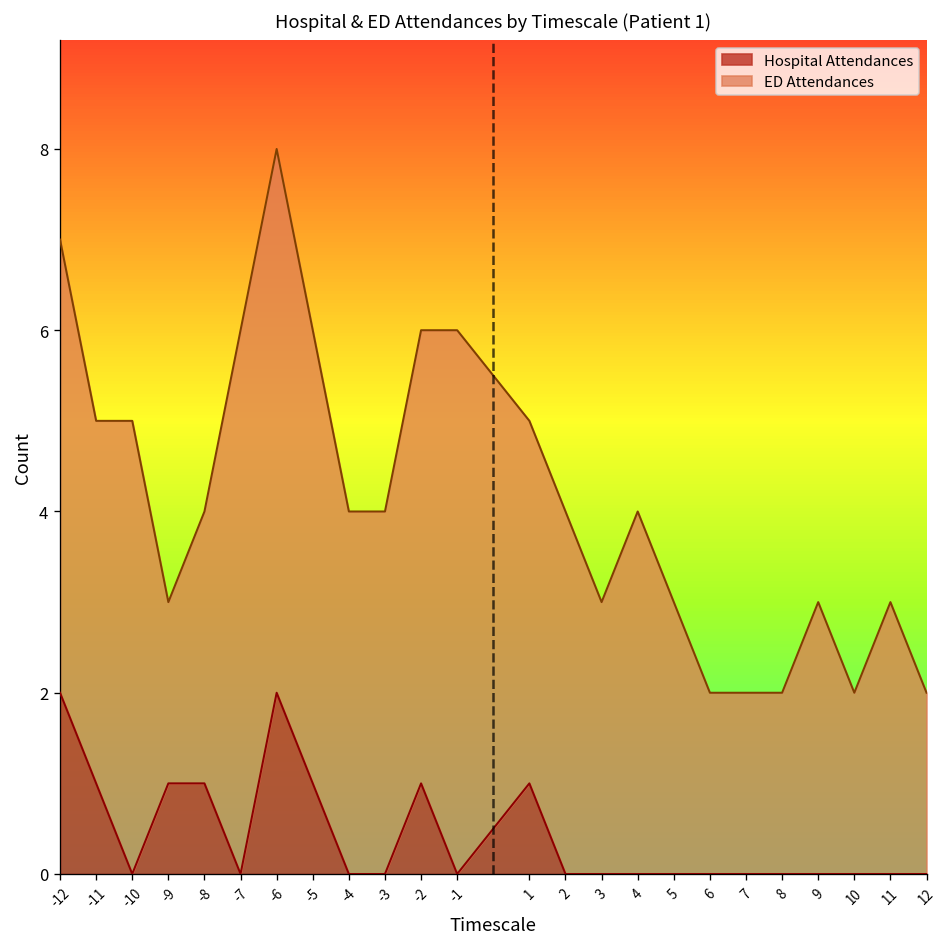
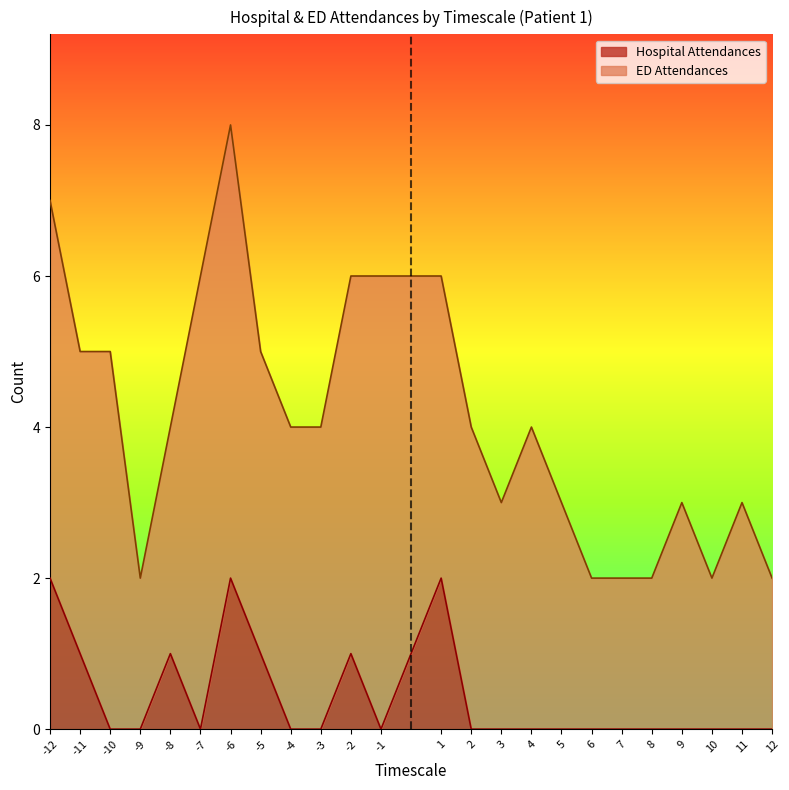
Hospital Attendances, -9: 1 -> 0
ED Attendances, -5: 5 -> 4
Hospital Attendances, 1: 1 -> 2
